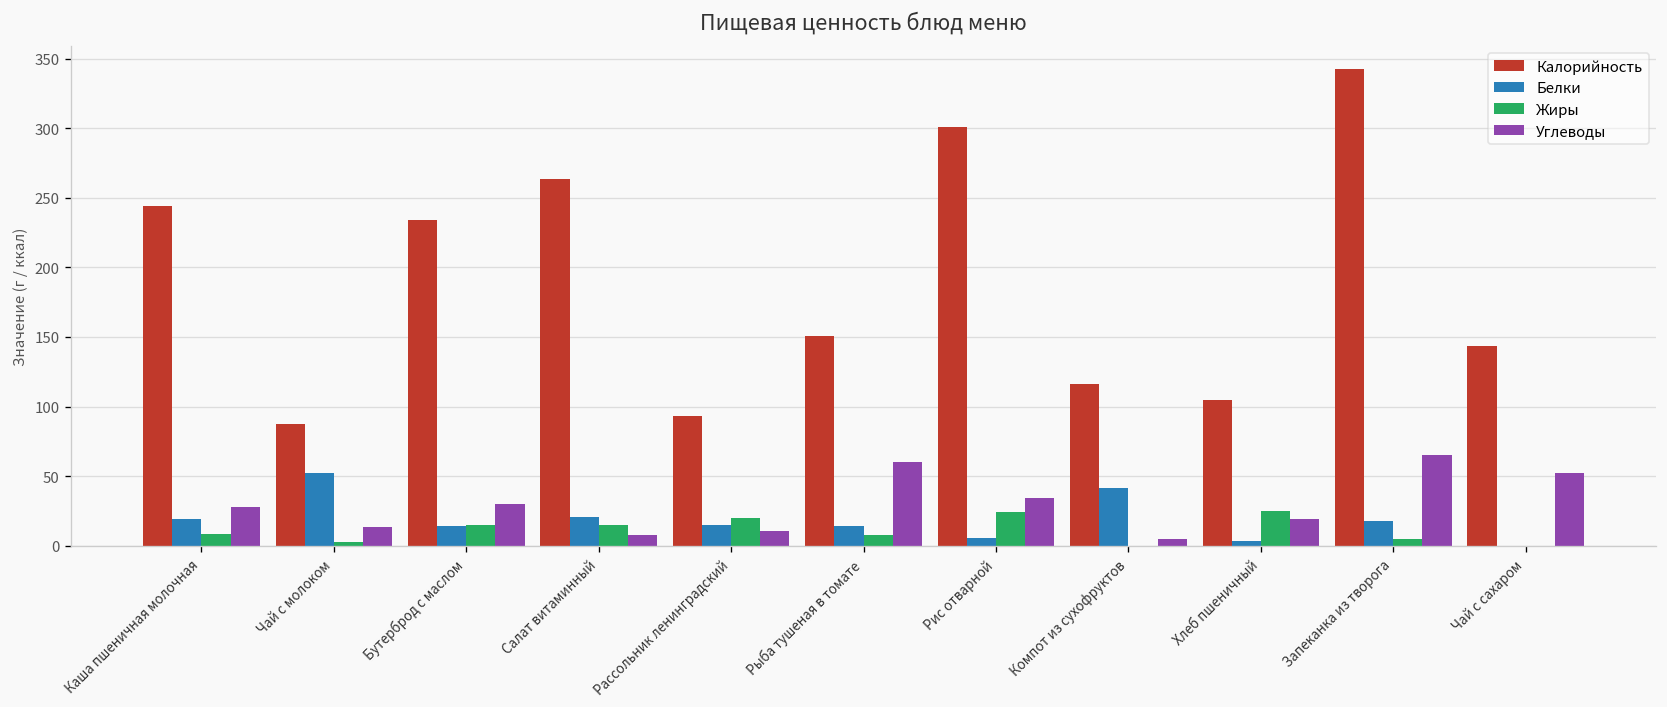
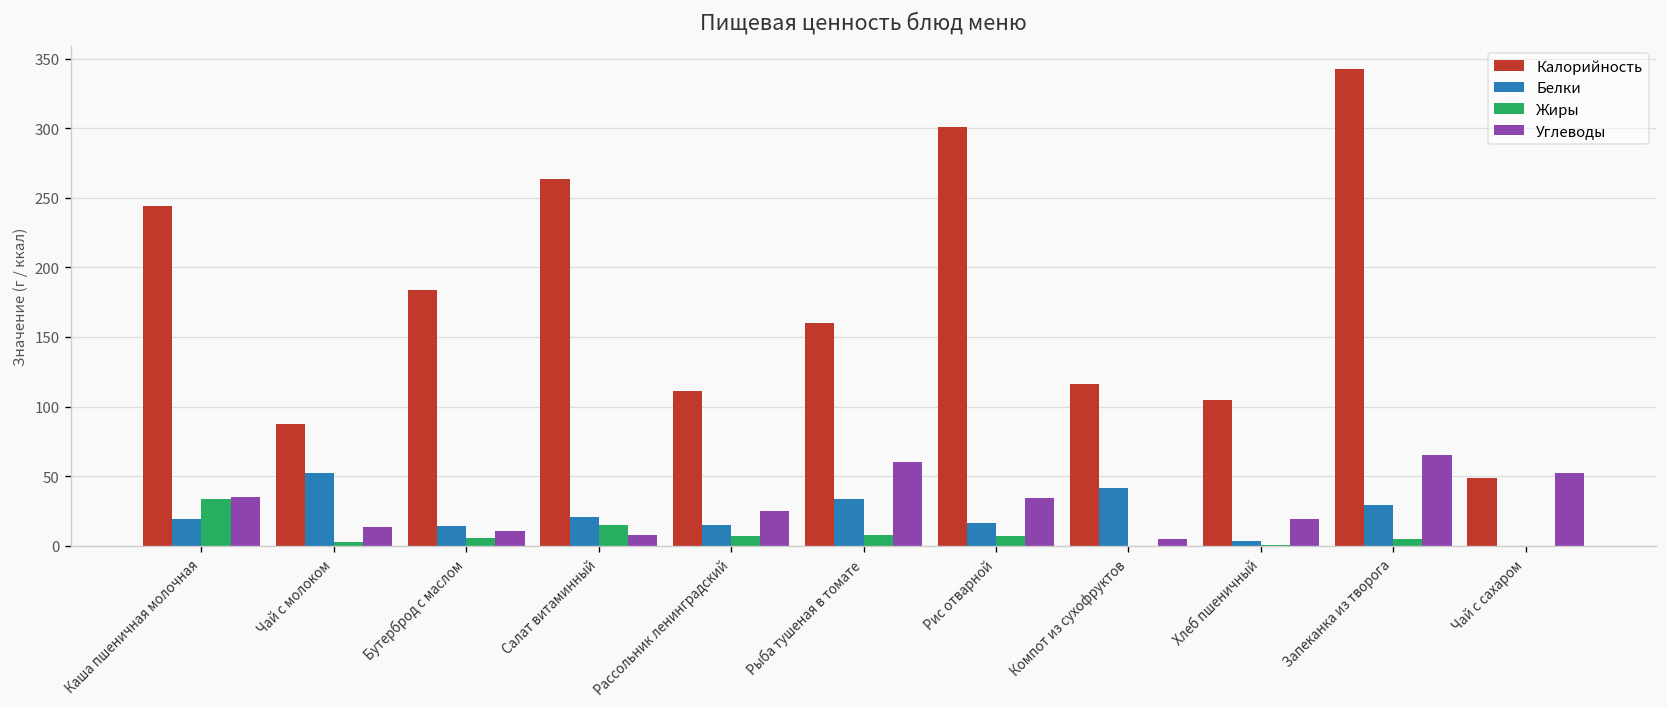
Жиры, Каша пшеничная молочная: 8 -> 34
Углеводы, Каша пшеничная молочная: 28 -> 35
Калорийность, Бутерброд с маслом: 234 -> 184
Жиры, Бутерброд с маслом: 15 -> 6
Углеводы, Бутерброд с маслом: 30 -> 10
Калорийность, Рассольник ленинградский: 93 -> 111
Жиры, Рассольник ленинградский: 20 -> 7
Углеводы, Рассольник ленинградский: 11 -> 25
Калорийность, Рыба тушеная в томате: 151 -> 160
Белки, Рыба тушеная в томате: 15 -> 33
Белки, Рис отварной: 5 -> 16
Жиры, Рис отварной: 24 -> 7
Жиры, Хлеб пшеничный: 25 -> 0
Белки, Запеканка из творога: 18 -> 29
Калорийность, Чай с сахаром: 144 -> 49
